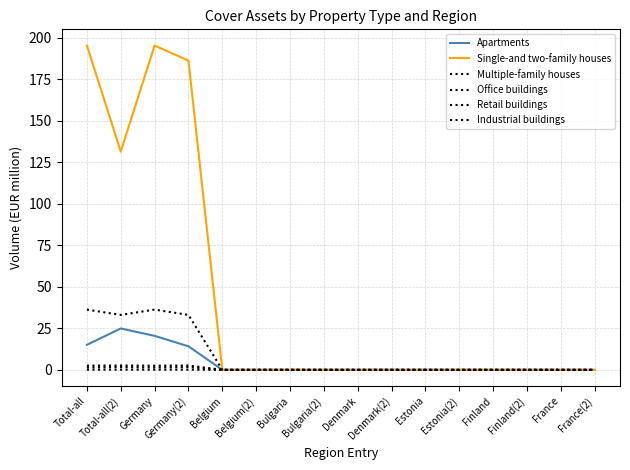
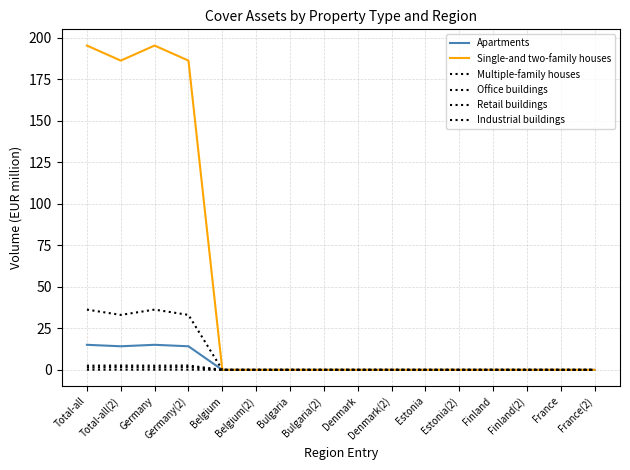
Apartments, Total-all(2): 25 -> 14
Single-and two-family houses, Total-all(2): 132 -> 186
Apartments, Germany: 20 -> 15
